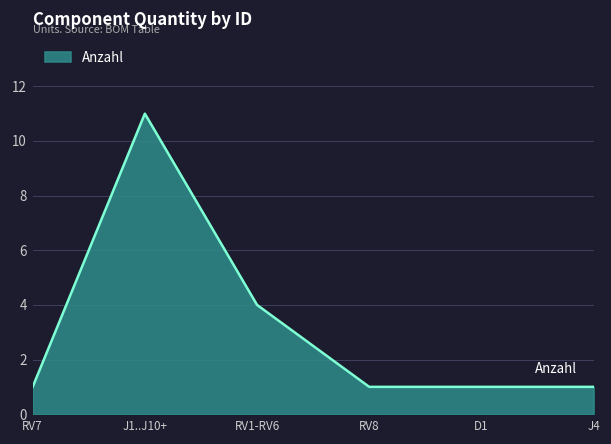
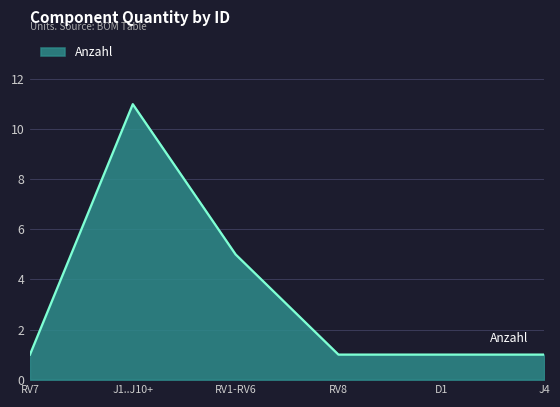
RV1-RV6: 4 -> 5
